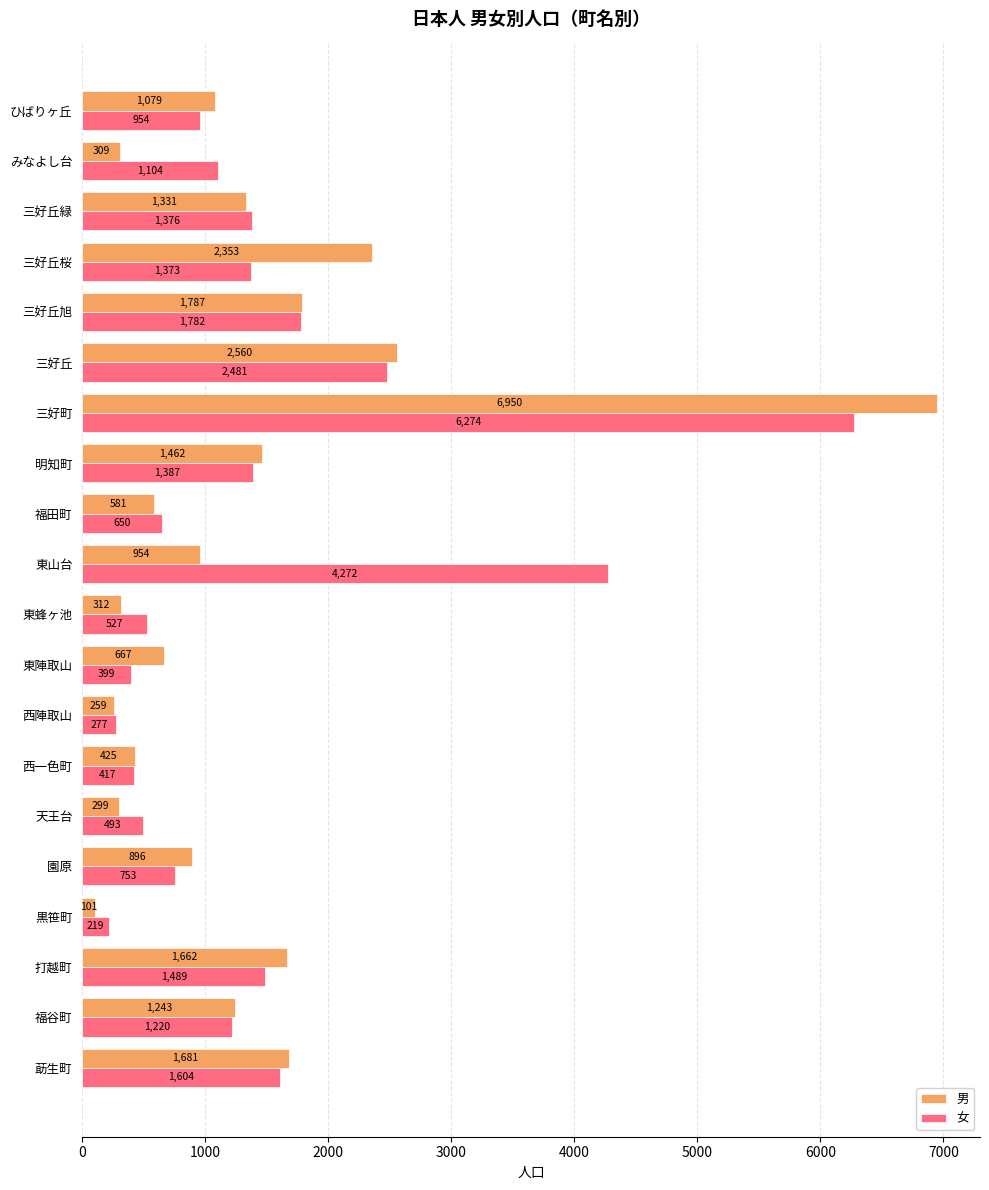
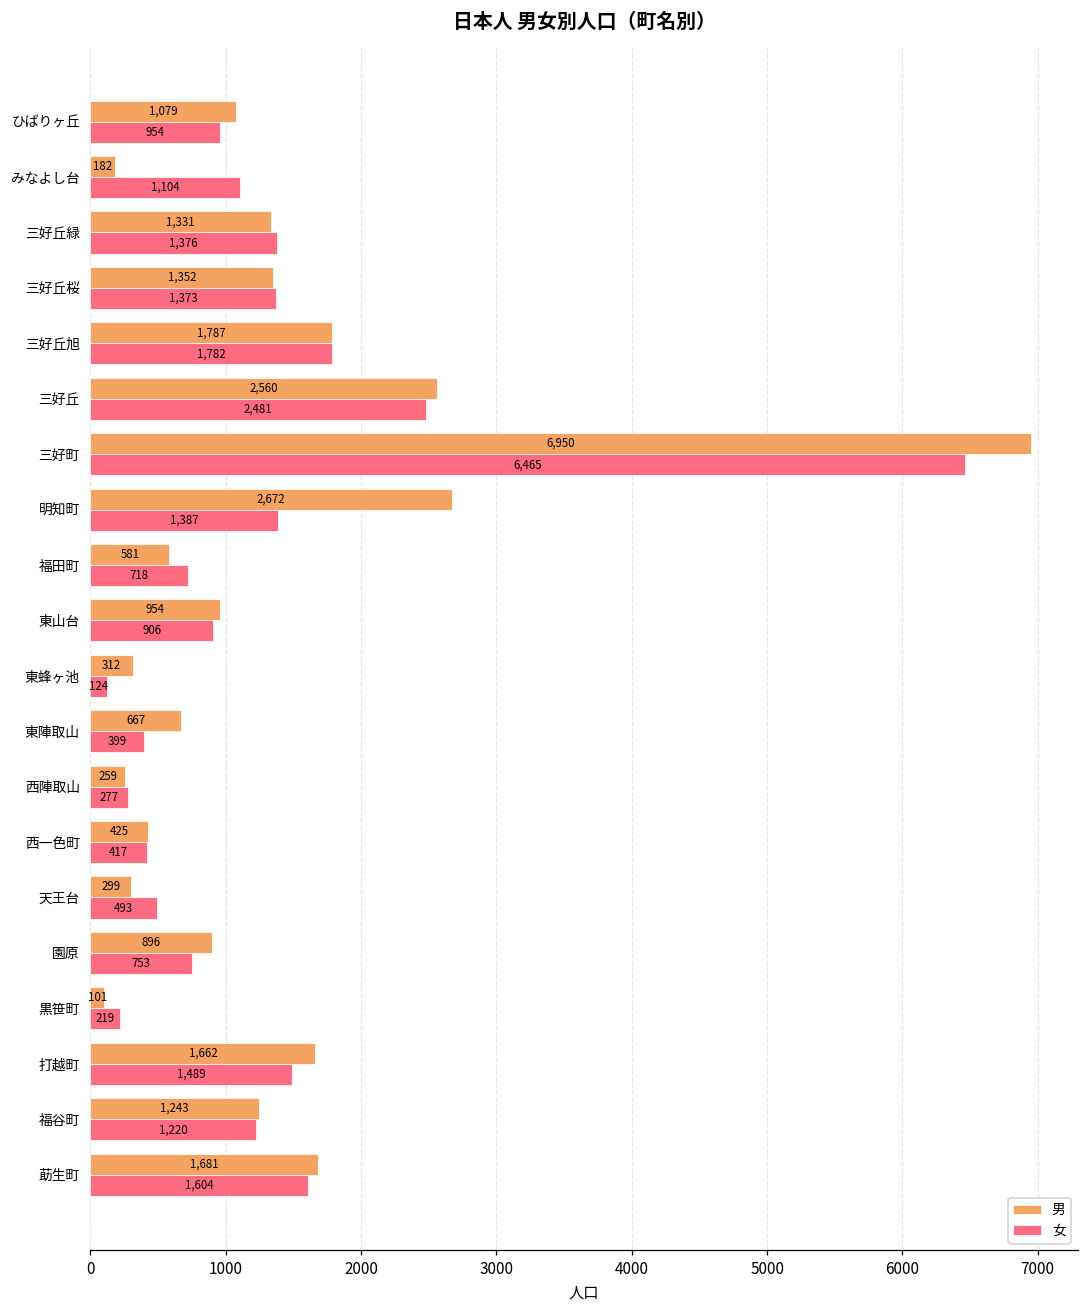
男, みなよし台: 309 -> 182
男, 三好丘桜: 2,353 -> 1,352
女, 三好町: 6,274 -> 6,465
男, 明知町: 1,462 -> 2,672
女, 福田町: 650 -> 718
女, 東山台: 4,272 -> 906
女, 東蜂ヶ池: 527 -> 124
